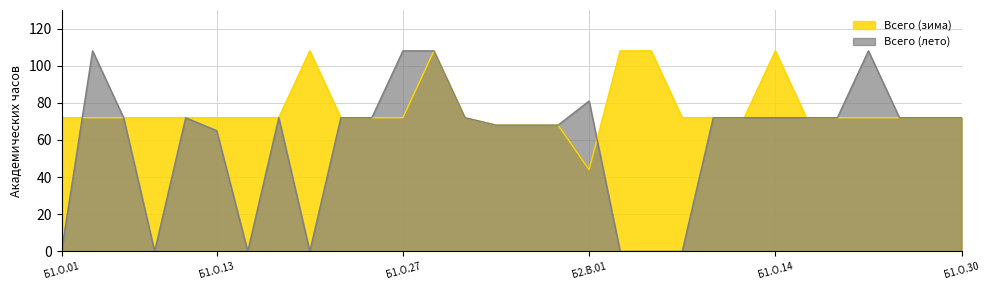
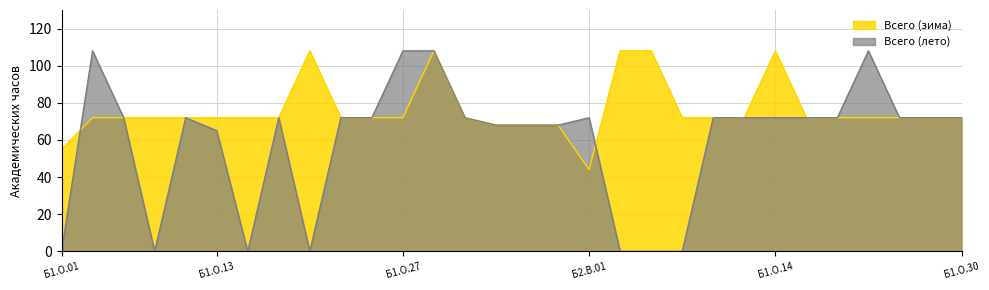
Всего (зима), Б1.О.01: 72 -> 55
Всего (лето), Б2.В.01: 81 -> 72
